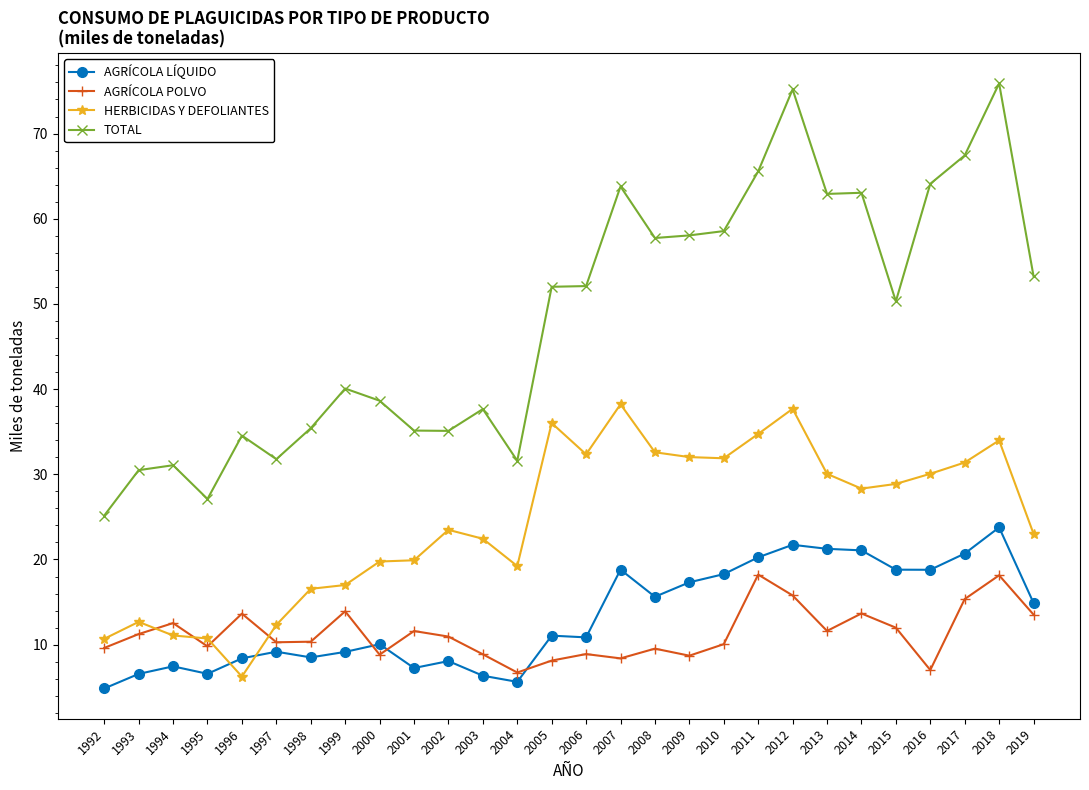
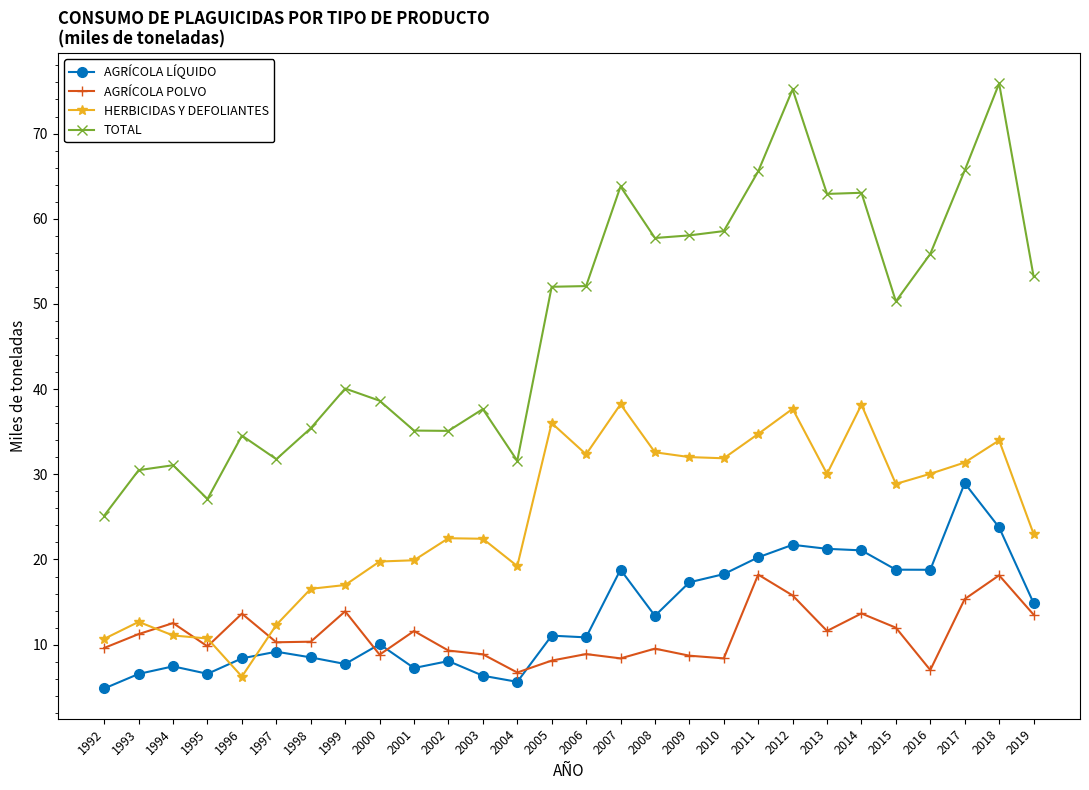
AGRÍCOLA LÍQUIDO, 1999: 9 -> 8
AGRÍCOLA POLVO, 2002: 11 -> 9
HERBICIDAS Y DEFOLIANTES, 2002: 23 -> 22
AGRÍCOLA LÍQUIDO, 2008: 16 -> 13
AGRÍCOLA POLVO, 2010: 10 -> 8
HERBICIDAS Y DEFOLIANTES, 2014: 28 -> 38
TOTAL, 2016: 64 -> 56
AGRÍCOLA LÍQUIDO, 2017: 21 -> 29
TOTAL, 2017: 67 -> 66
